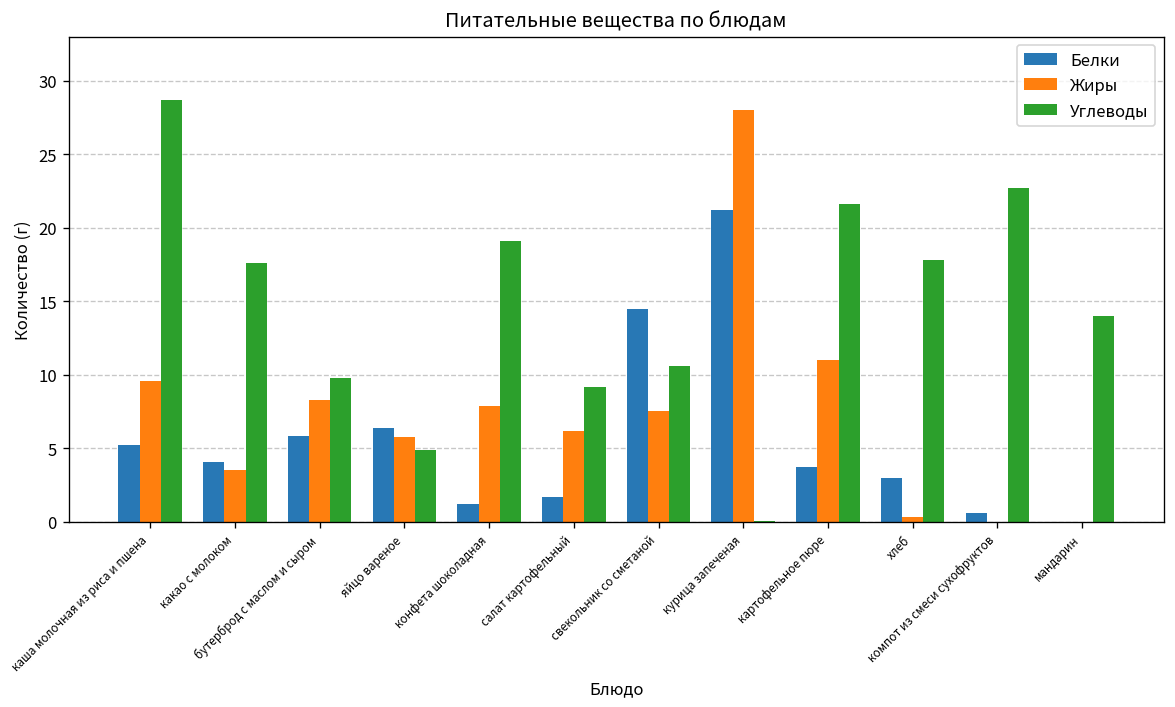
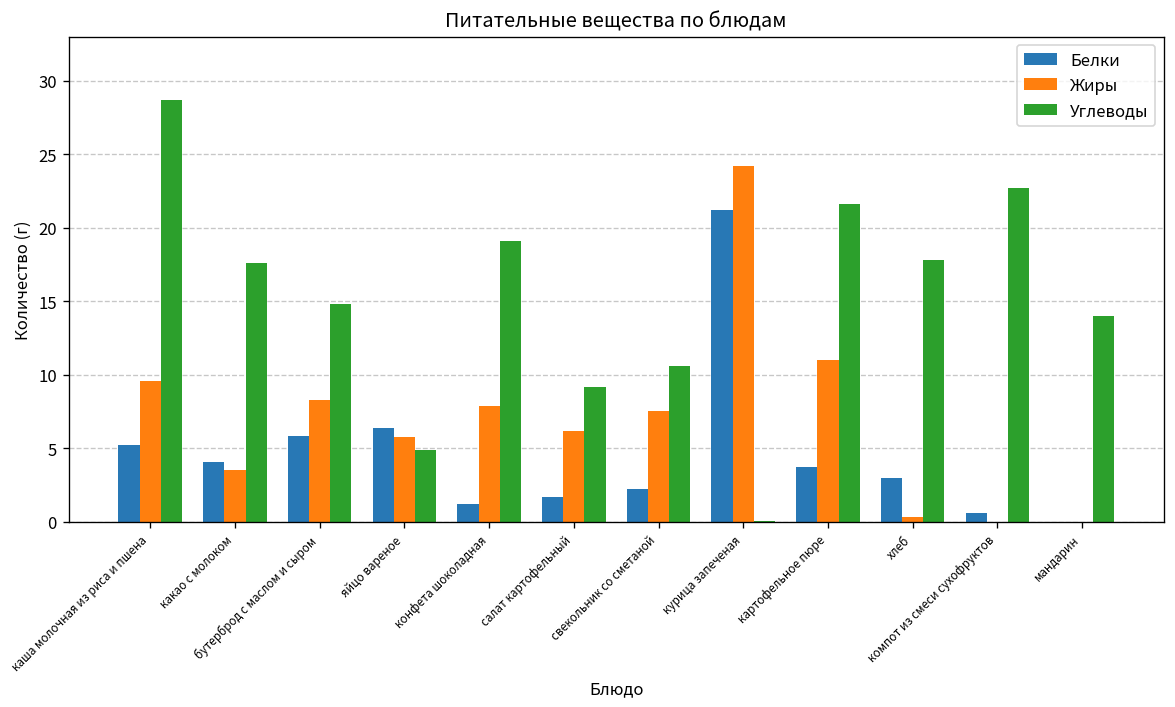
Углеводы, бутерброд с маслом и сыром: 9.8 -> 14.8
Белки, свекольник со сметаной: 14.5 -> 2.3
Жиры, курица запеченая: 28.0 -> 24.2
